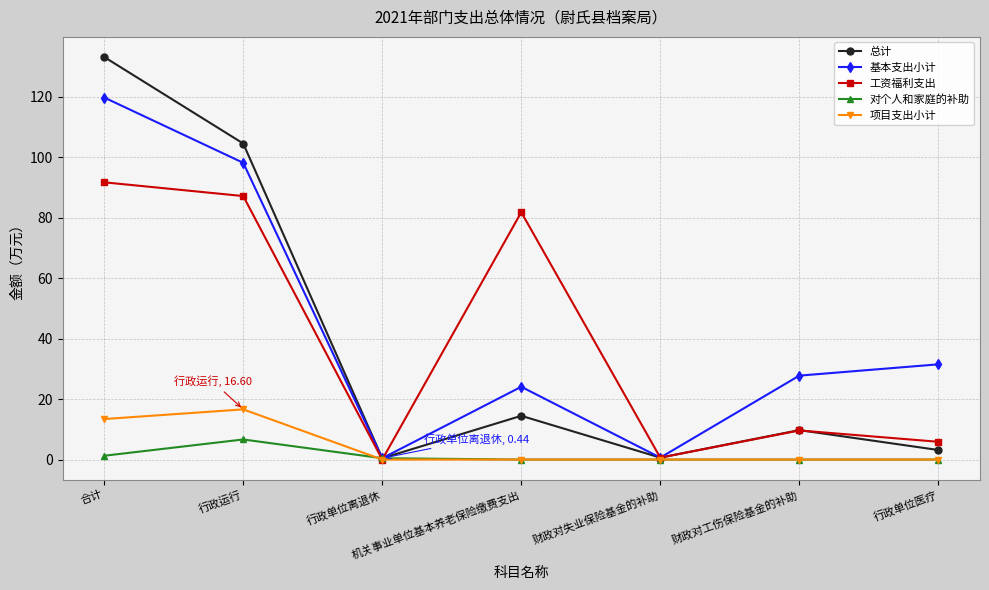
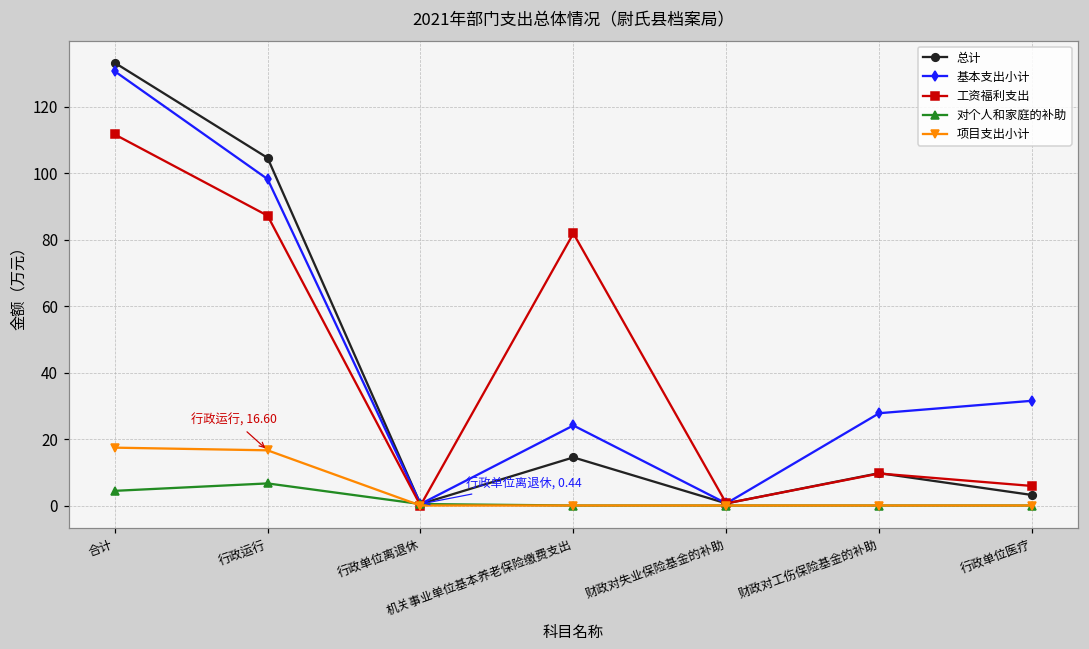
基本支出小计, 合计: 120 -> 131
工资福利支出, 合计: 92 -> 112
对个人和家庭的补助, 合计: 1 -> 4
项目支出小计, 合计: 13 -> 17
